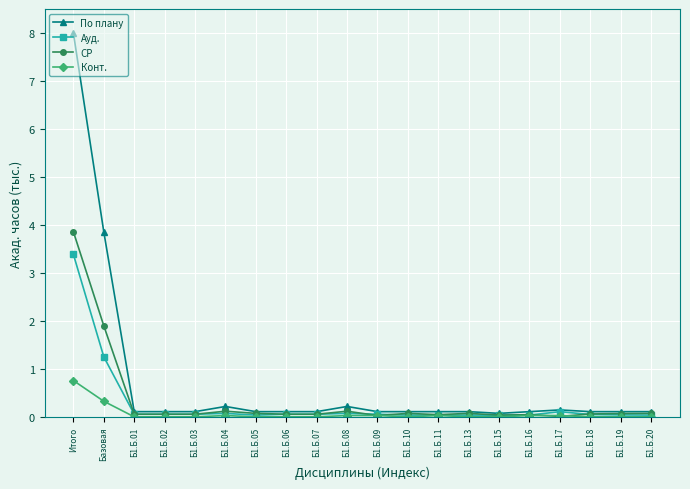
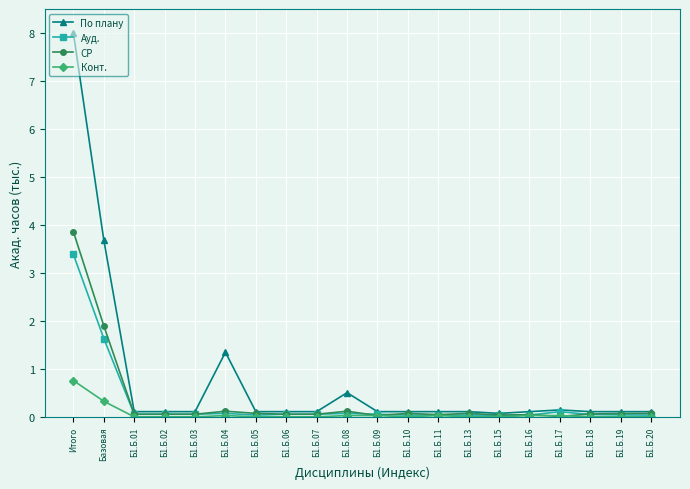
По плану, Базовая: 3.9 -> 3.7
Ауд., Базовая: 1.3 -> 1.6
По плану, Б1.Б.04: 0.2 -> 1.3
По плану, Б1.Б.08: 0.2 -> 0.5
